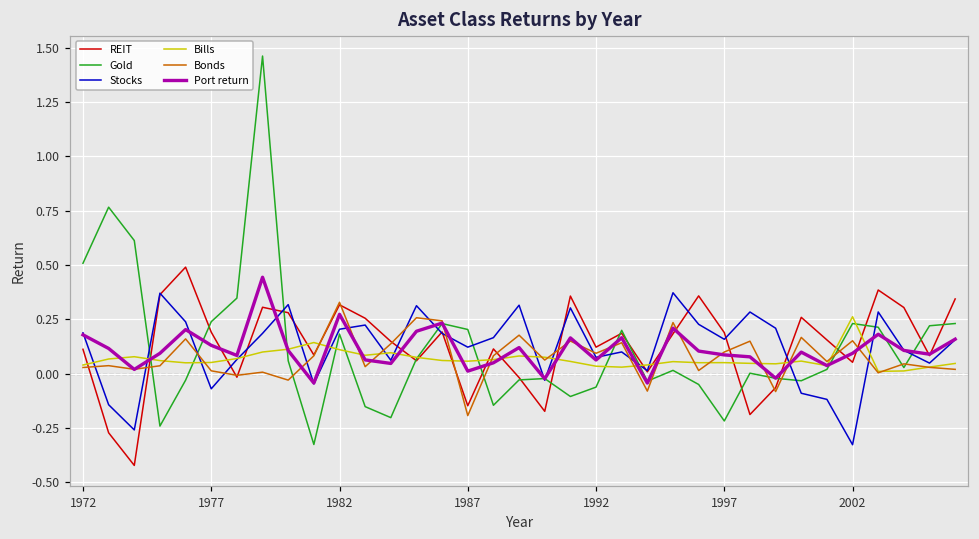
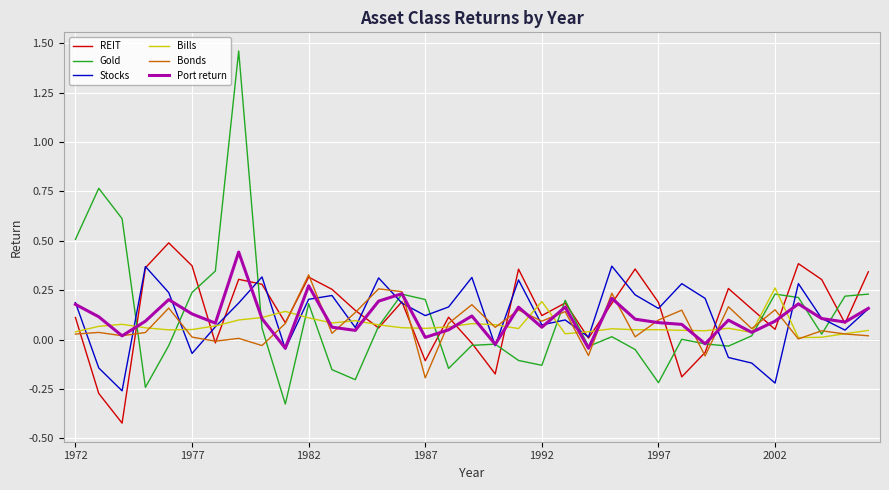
REIT, 1977: 0.19 -> 0.37
REIT, 1987: -0.15 -> -0.11
Gold, 1992: -0.06 -> -0.13
Bills, 1992: 0.03 -> 0.19
Stocks, 2002: -0.33 -> -0.22
